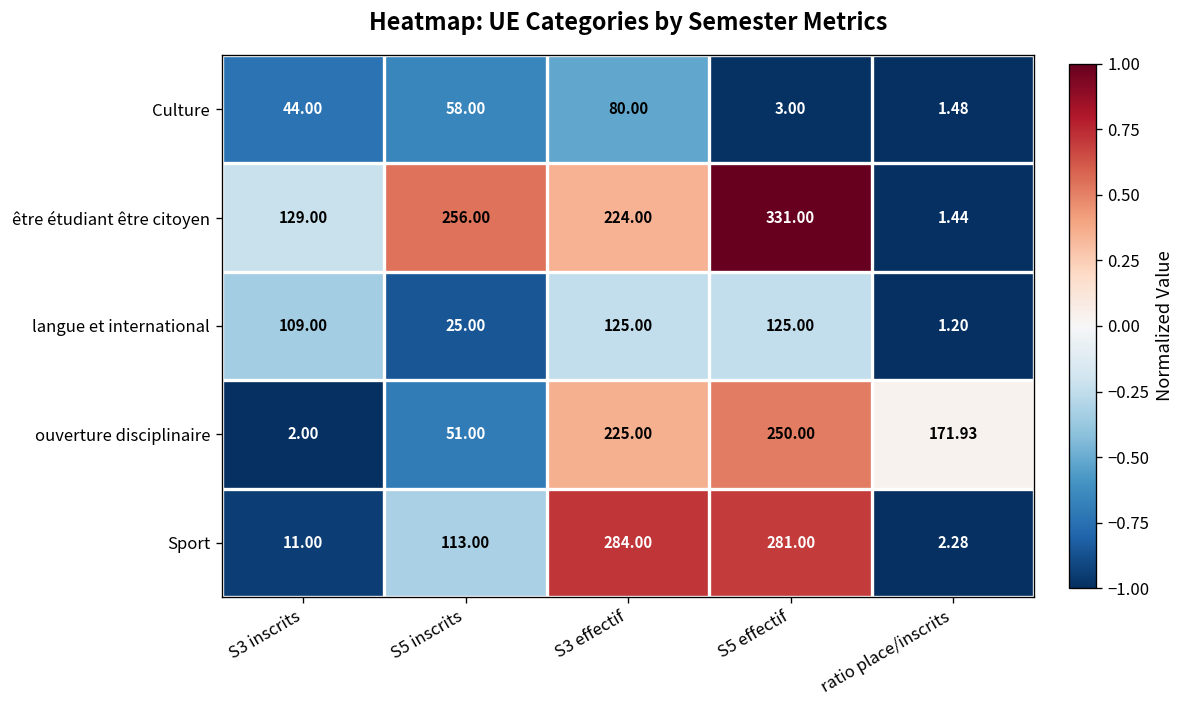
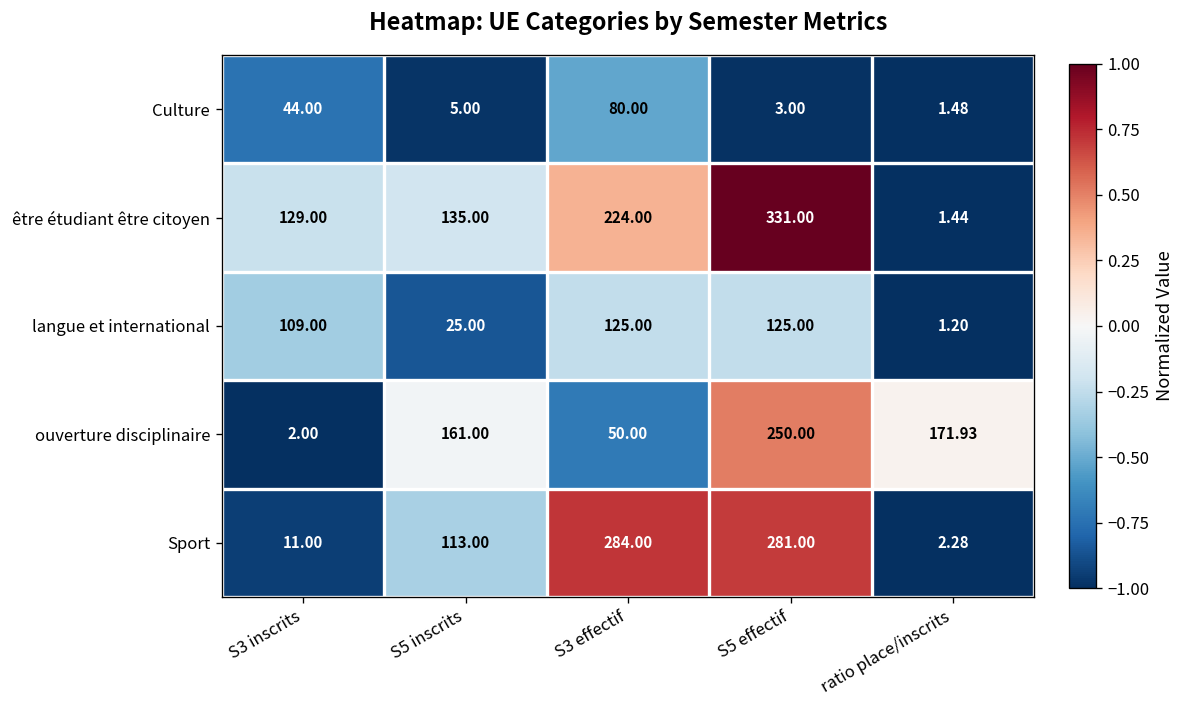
Culture, S5 inscrits: 58.00 -> 5.00
être étudiant être citoyen, S5 inscrits: 256.00 -> 135.00
ouverture disciplinaire, S5 inscrits: 51.00 -> 161.00
ouverture disciplinaire, S3 effectif: 225.00 -> 50.00
